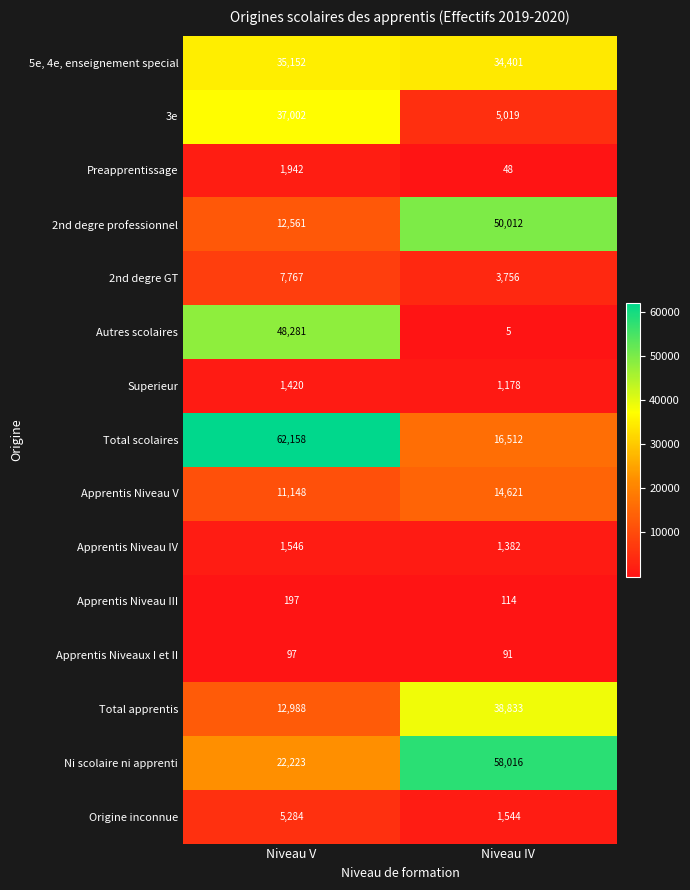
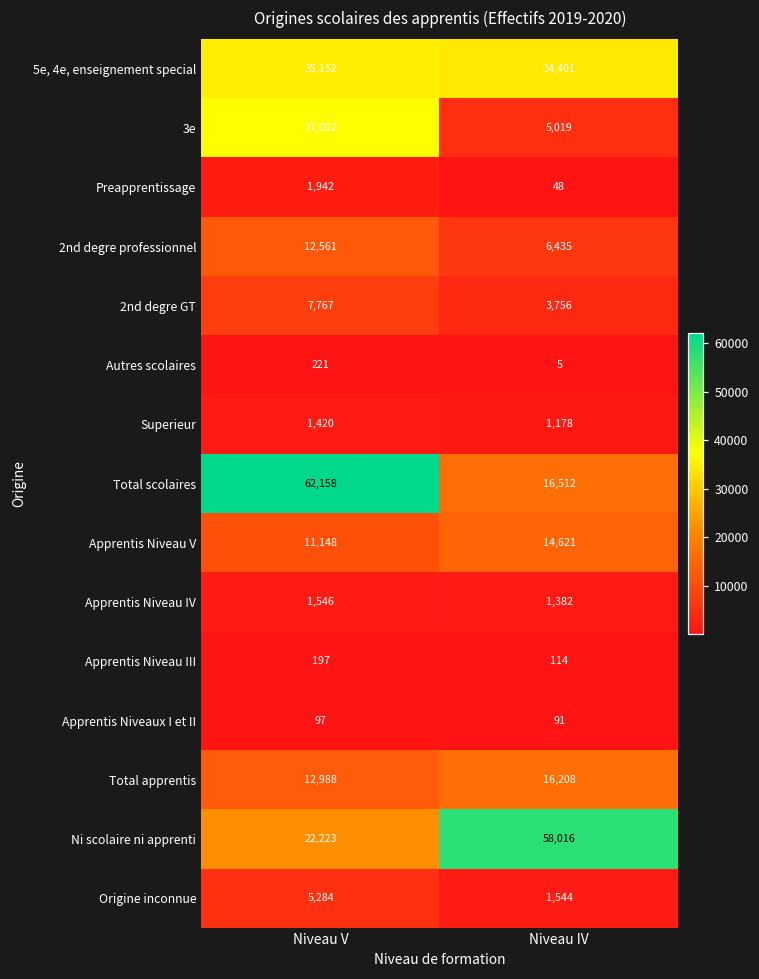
2nd degre professionnel, Niveau IV: 50,012 -> 6,435
Autres scolaires, Niveau V: 48,281 -> 221
Total apprentis, Niveau IV: 38,833 -> 16,208
